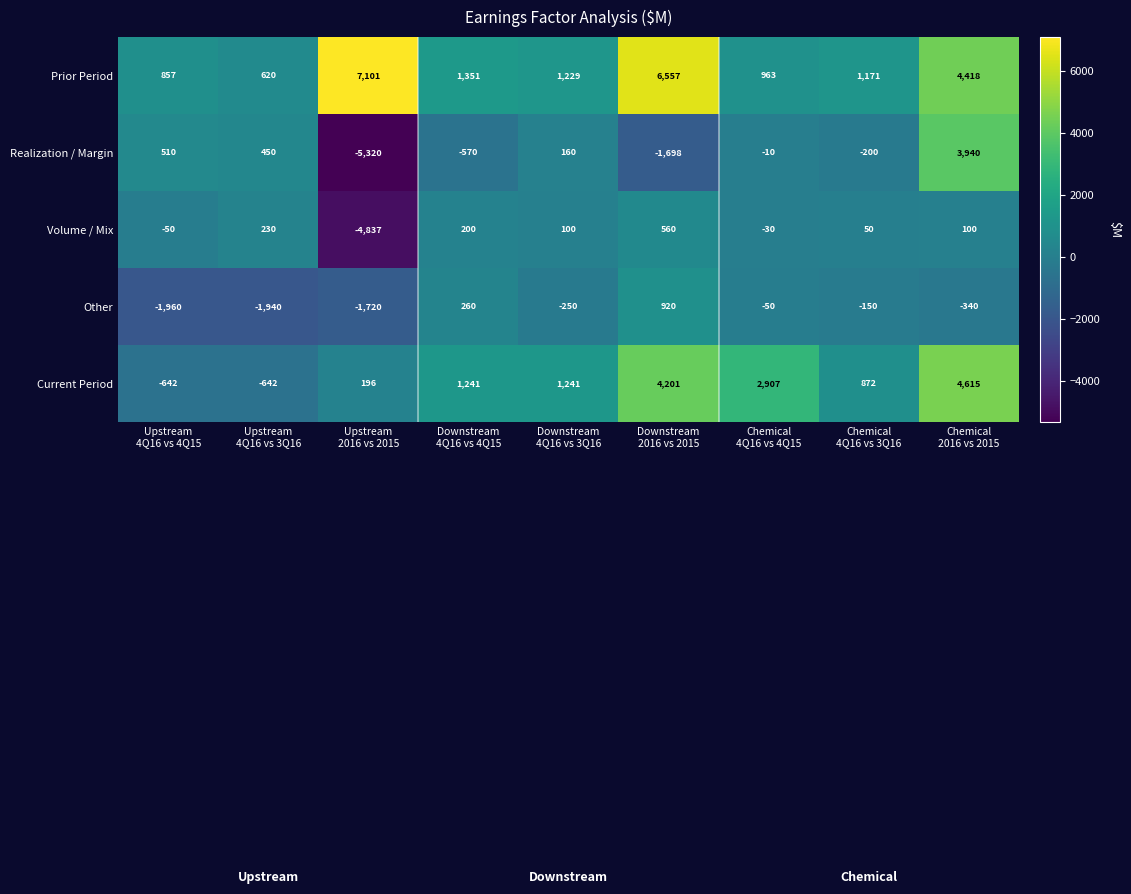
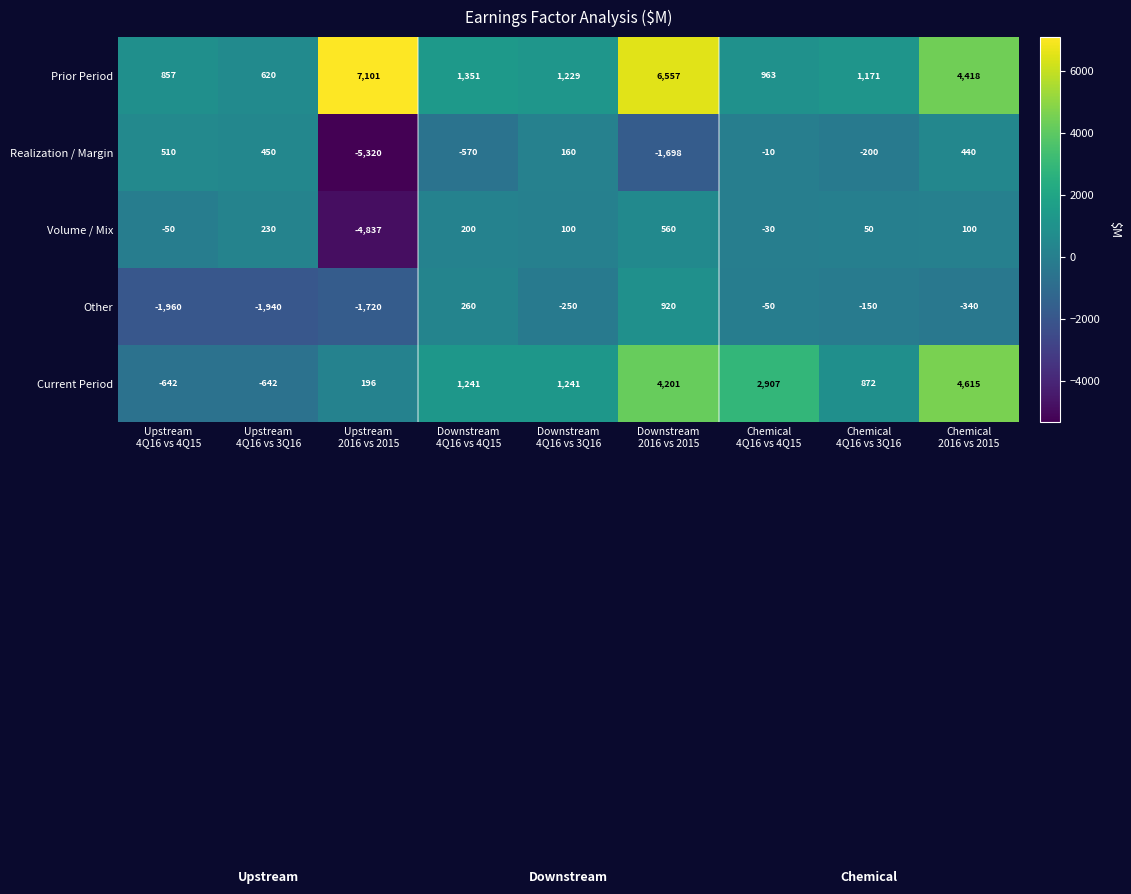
Realization / Margin, Chemical 2016 vs 2015: 3,940 -> 440
